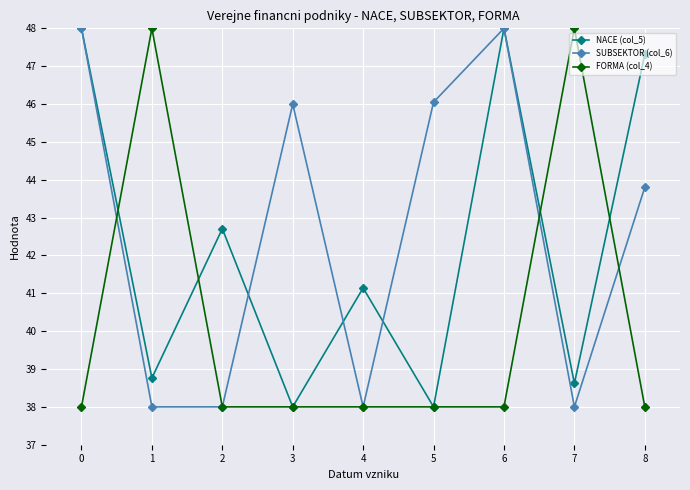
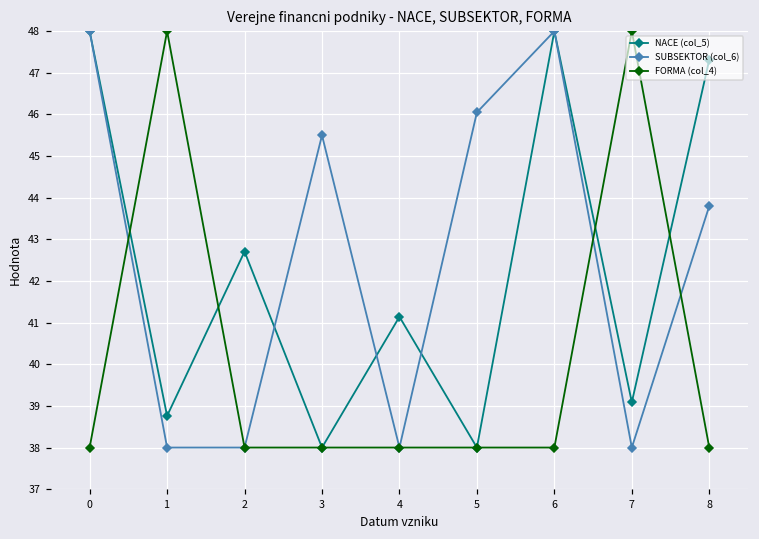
SUBSEKTOR (col_6), 3: 46.0 -> 45.5
NACE (col_5), 7: 38.6 -> 39.1
